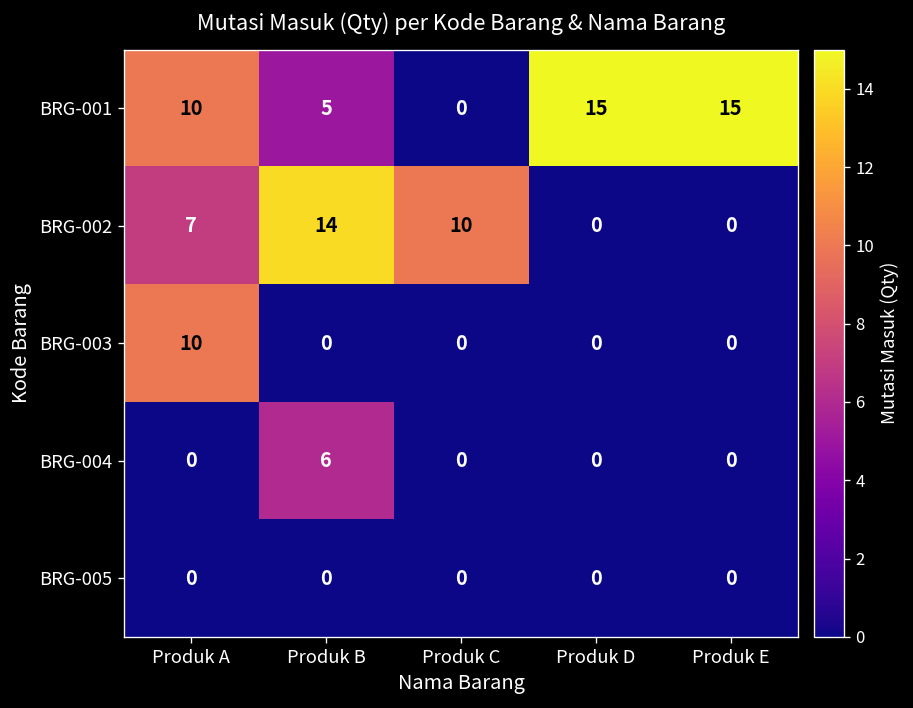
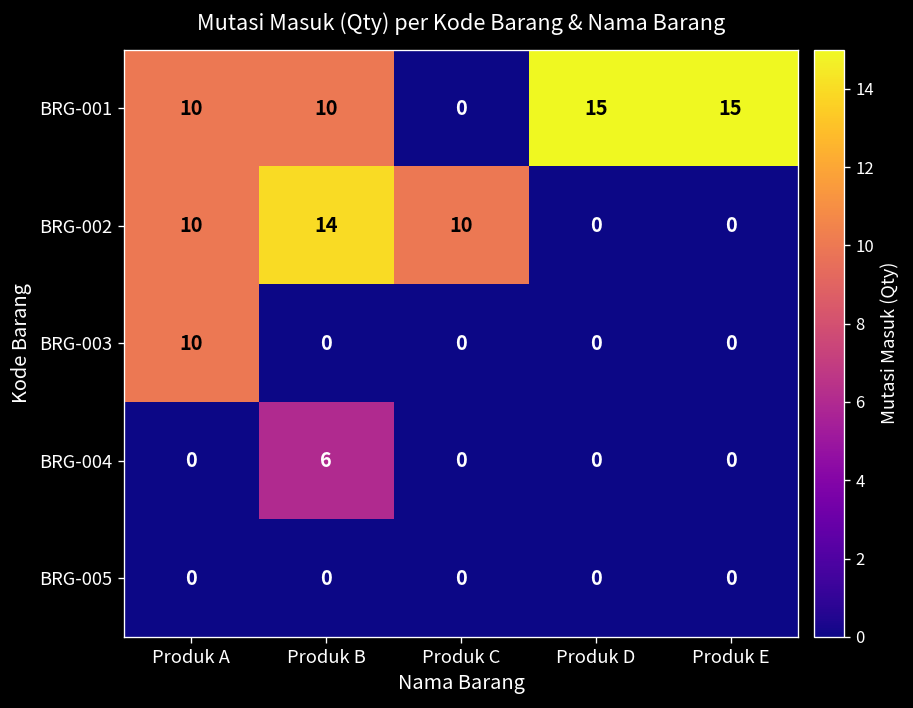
BRG-001, Produk B: 5 -> 10
BRG-002, Produk A: 7 -> 10
